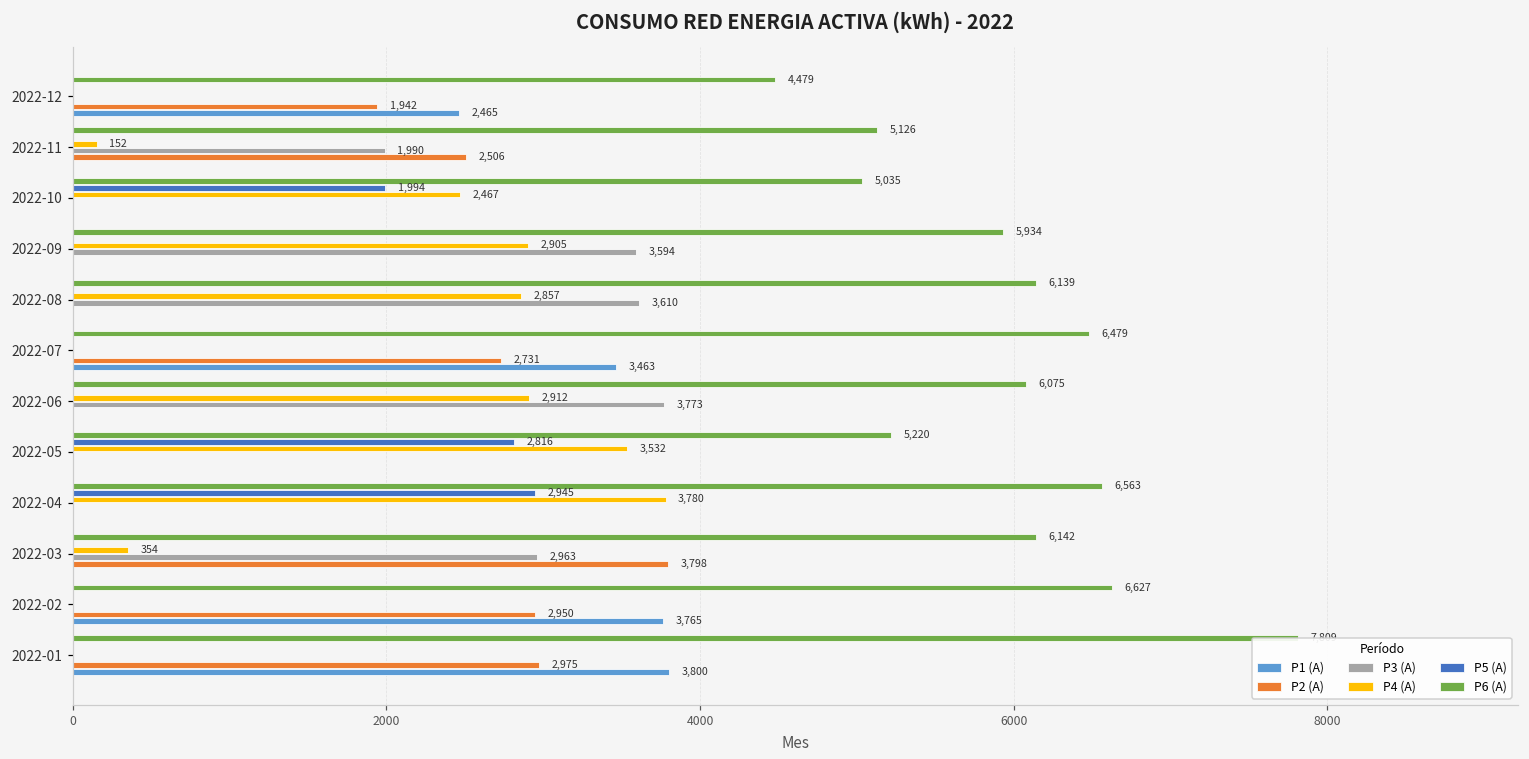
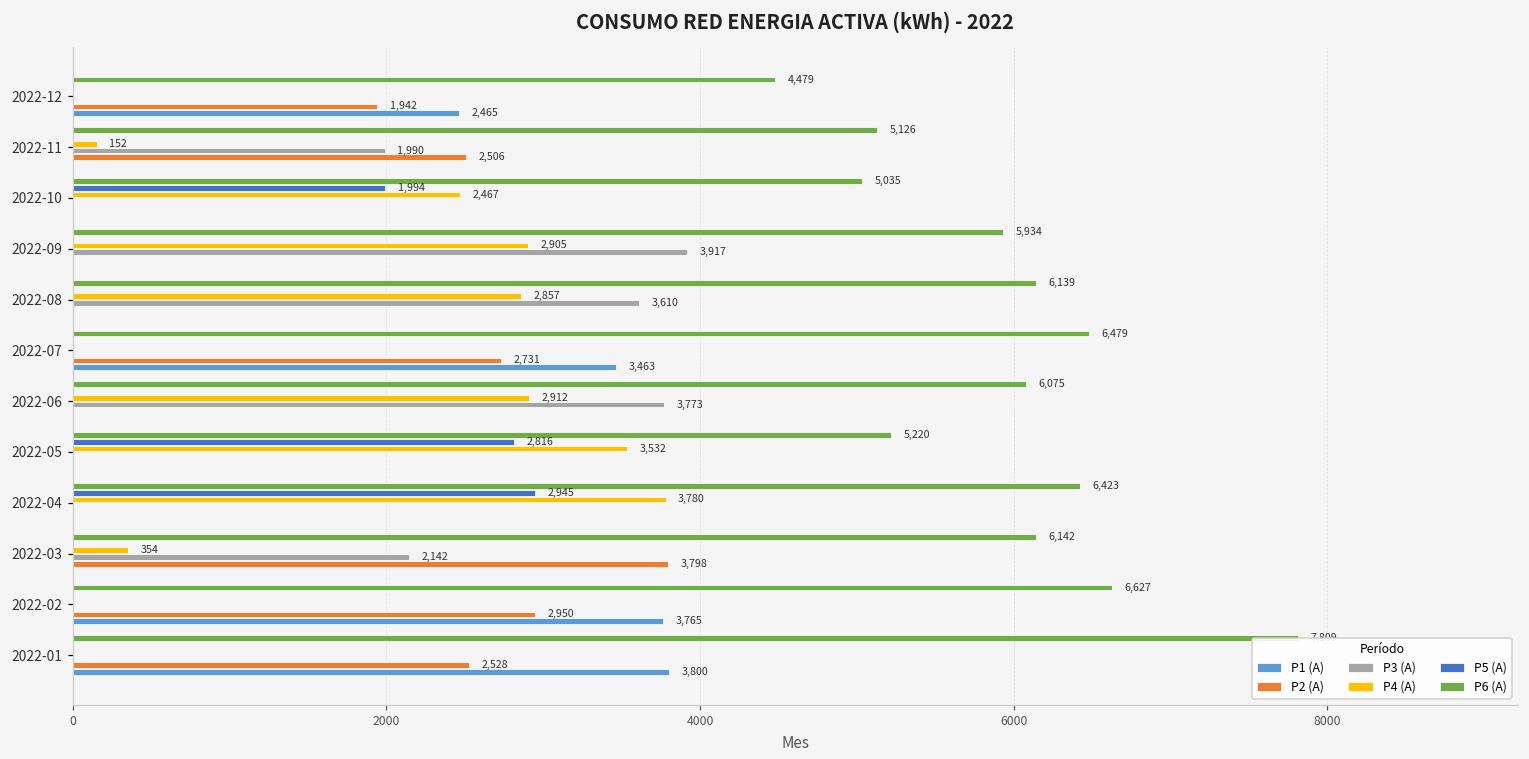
P3 (A), 2022-09: 3,594 -> 3,917
P6 (A), 2022-04: 6,563 -> 6,423
P3 (A), 2022-03: 2,963 -> 2,142
P2 (A), 2022-01: 2,975 -> 2,528
